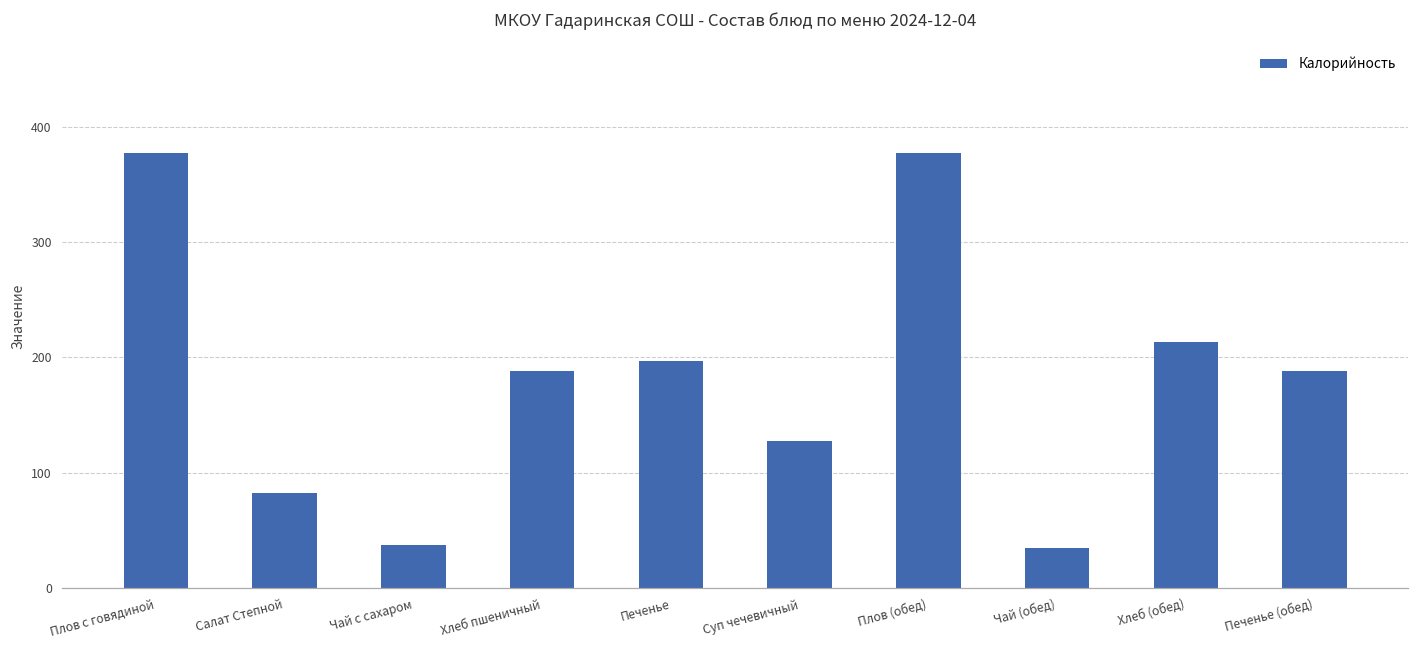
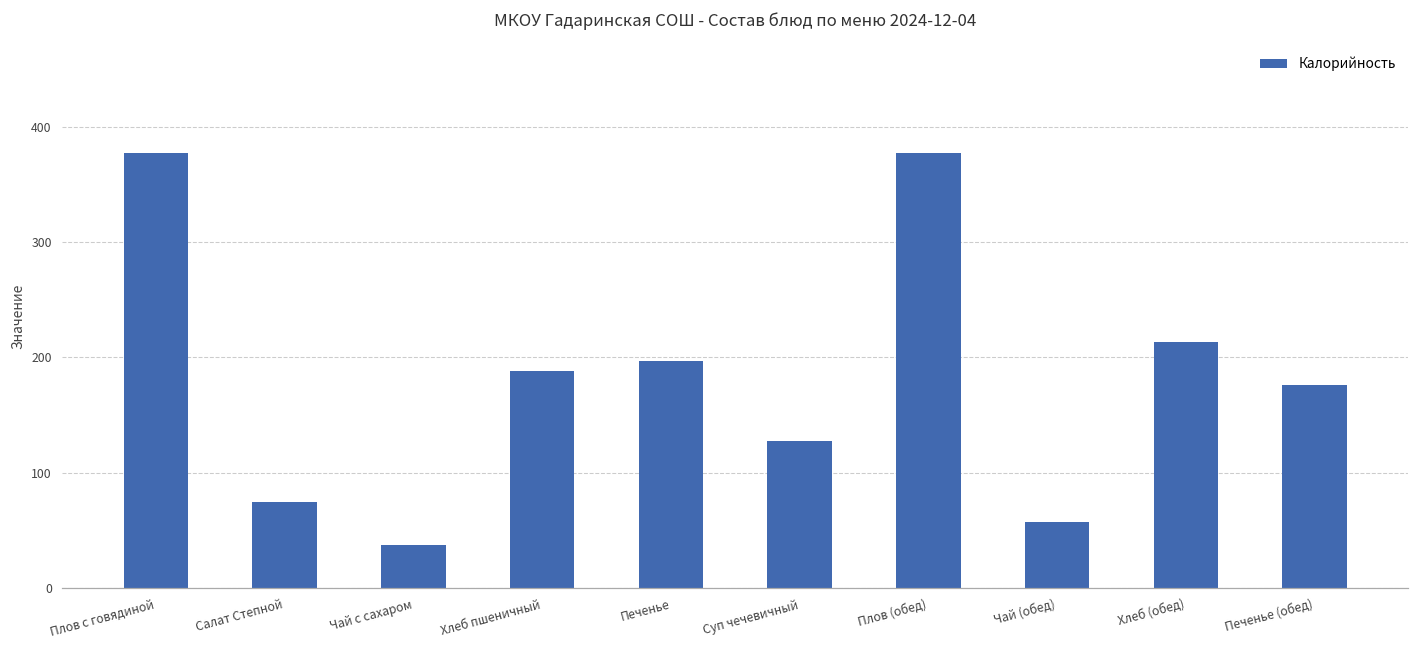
Салат Степной: 82 -> 74
Чай (обед): 34 -> 57
Печенье (обед): 188 -> 176
